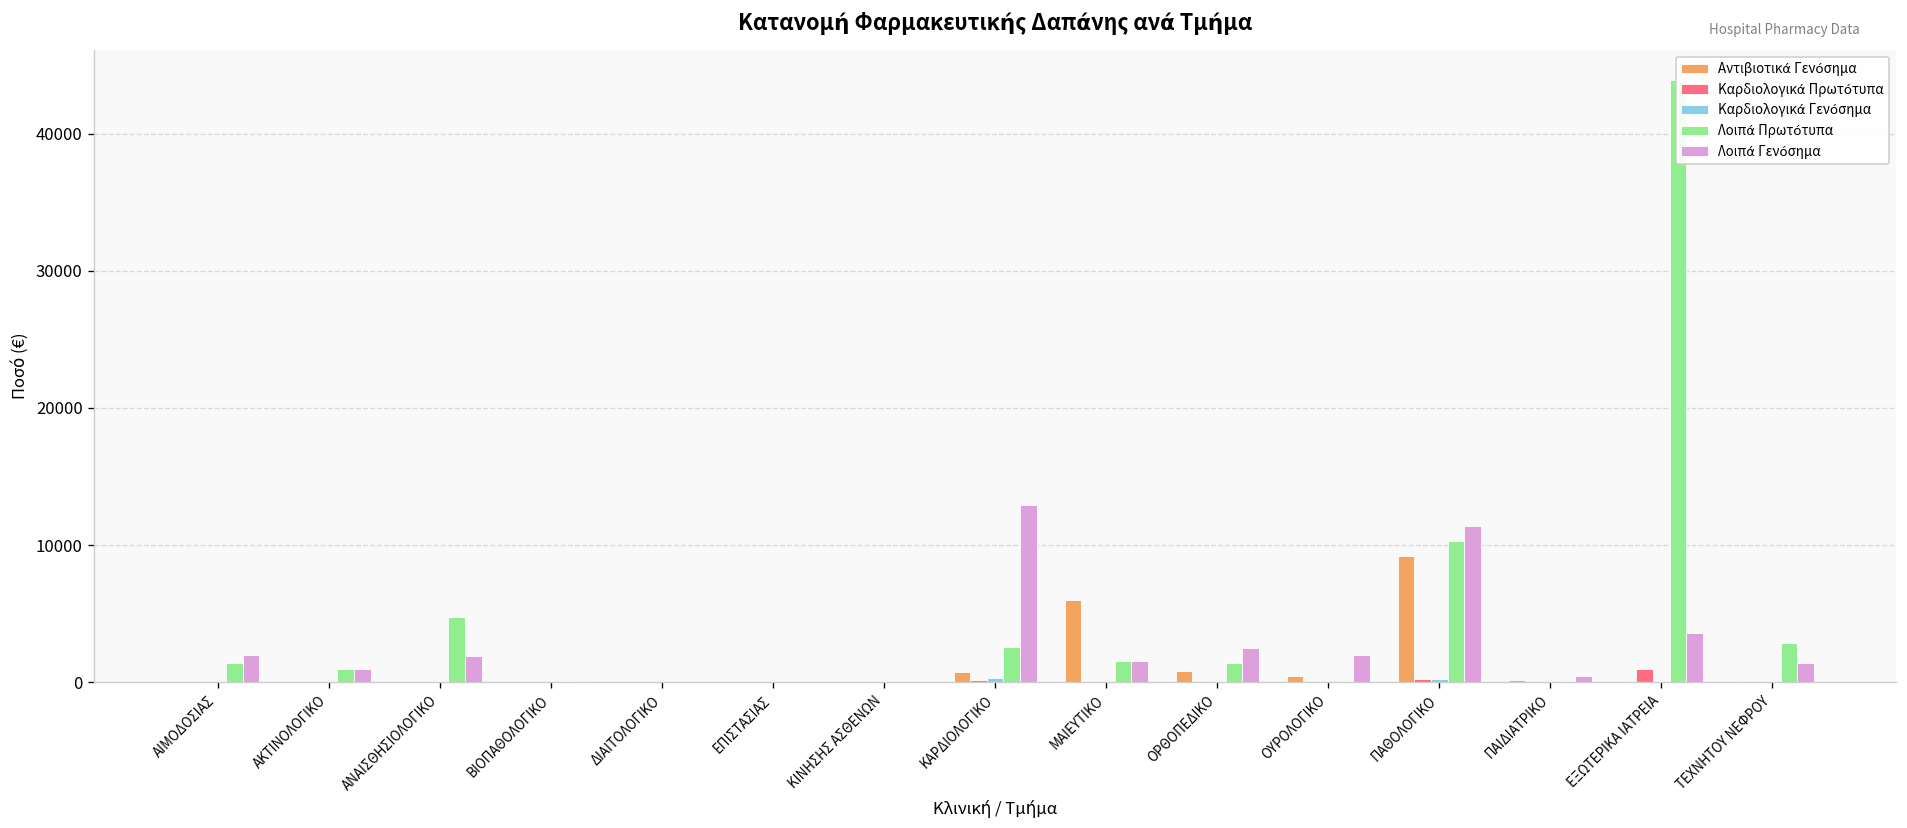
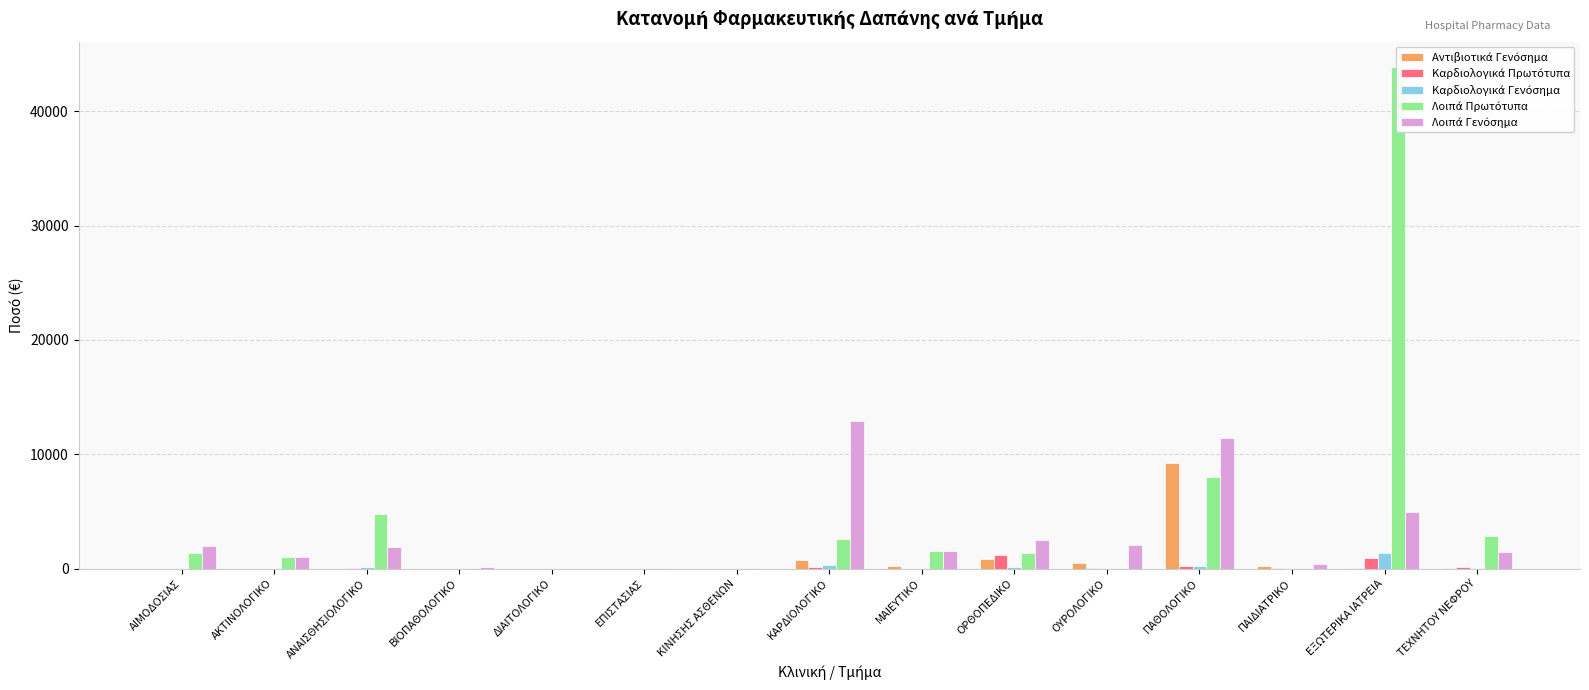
Αντιβιοτικά Γενόσημα, ΜΑΙΕΥΤΙΚΟ: 6000 -> 200
Καρδιολογικά Πρωτότυπα, ΟΡΘΟΠΕΔΙΚΟ: 0 -> 1200
Λοιπά Πρωτότυπα, ΠΑΘΟΛΟΓΙΚΟ: 10300 -> 8000
Καρδιολογικά Γενόσημα, ΕΞΩΤΕΡΙΚΑ ΙΑΤΡΕΙΑ: 100 -> 1300
Λοιπά Γενόσημα, ΕΞΩΤΕΡΙΚΑ ΙΑΤΡΕΙΑ: 3600 -> 5000
